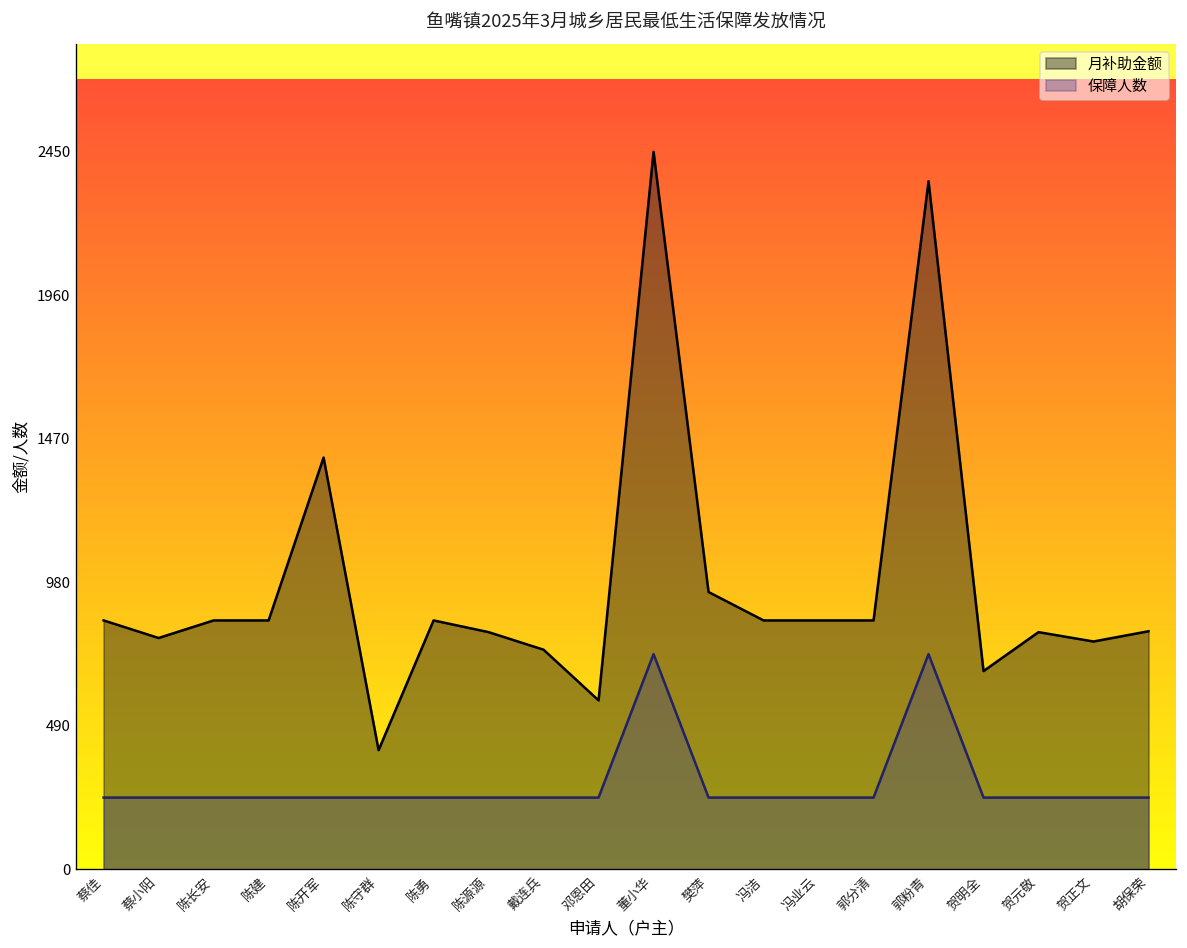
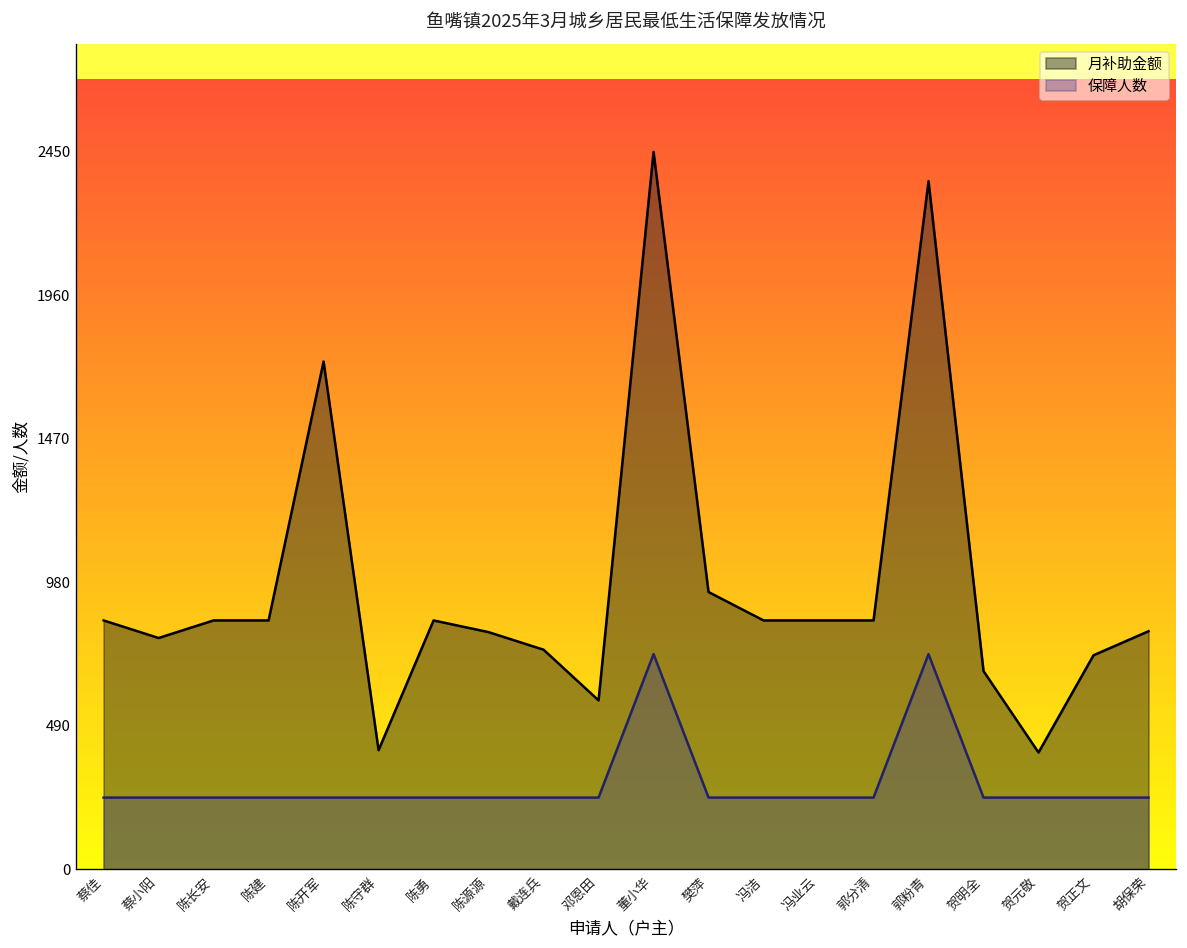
月补助金额, 陈开军: 1410 -> 1730
月补助金额, 贺元敬: 810 -> 400
月补助金额, 贺正文: 780 -> 730
